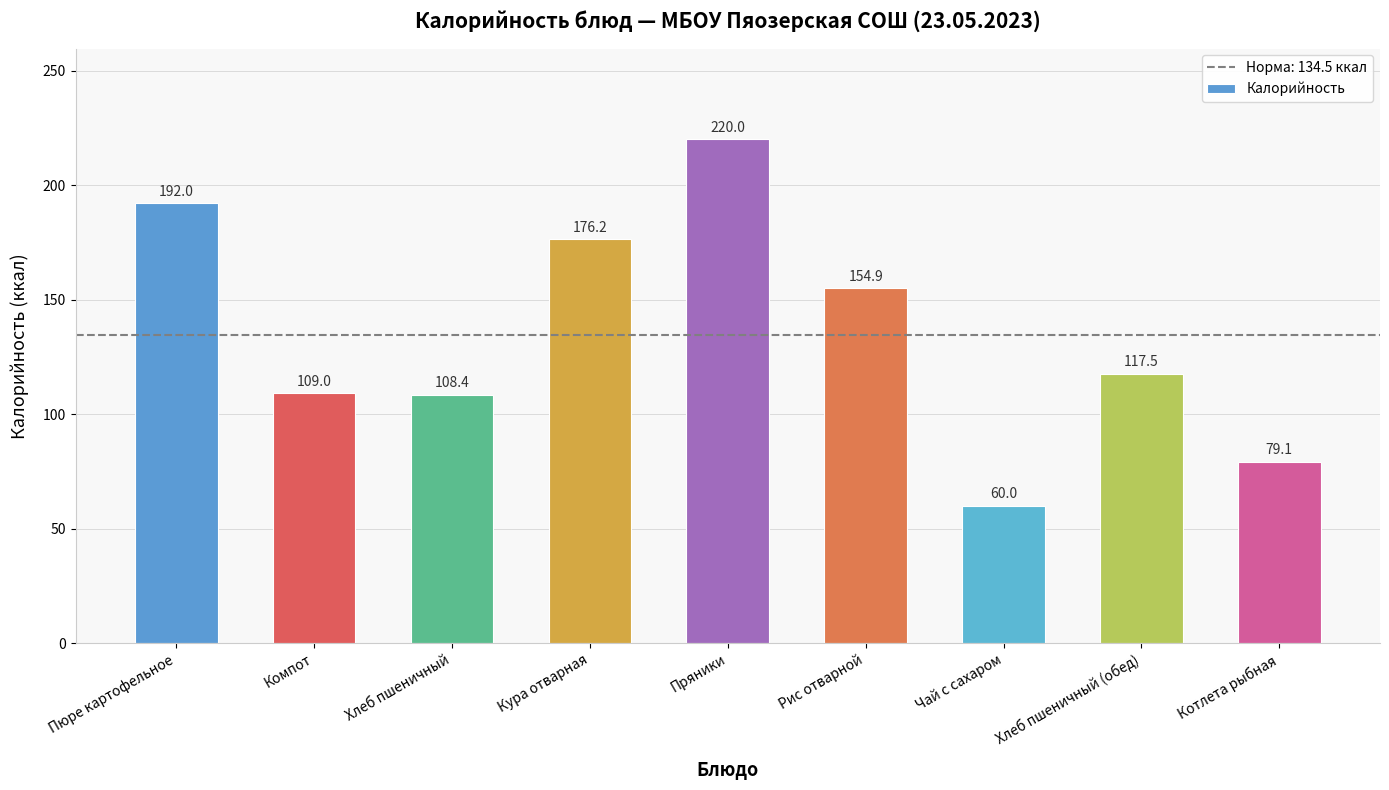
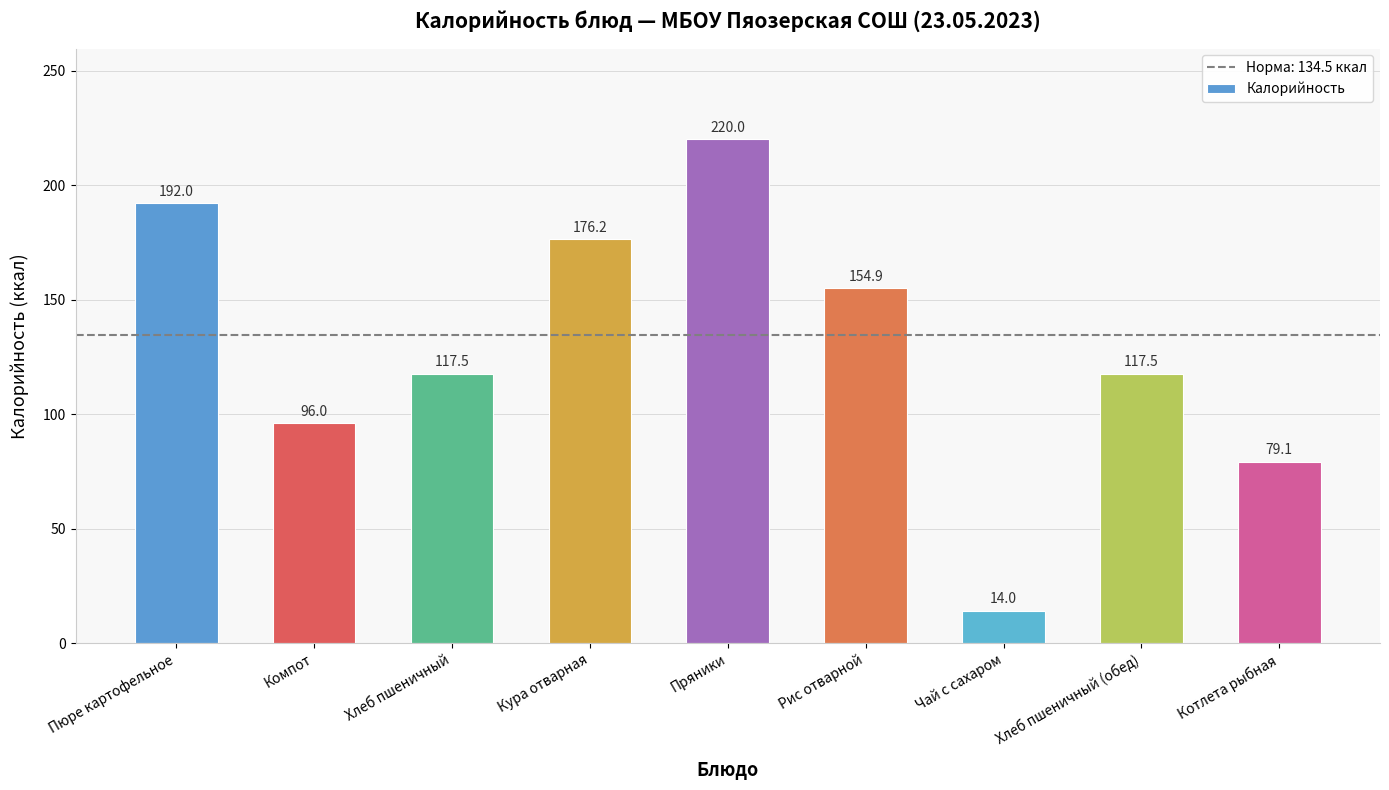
Компот: 109.0 -> 96.0
Хлеб пшеничный: 108.4 -> 117.5
Чай с сахаром: 60.0 -> 14.0
